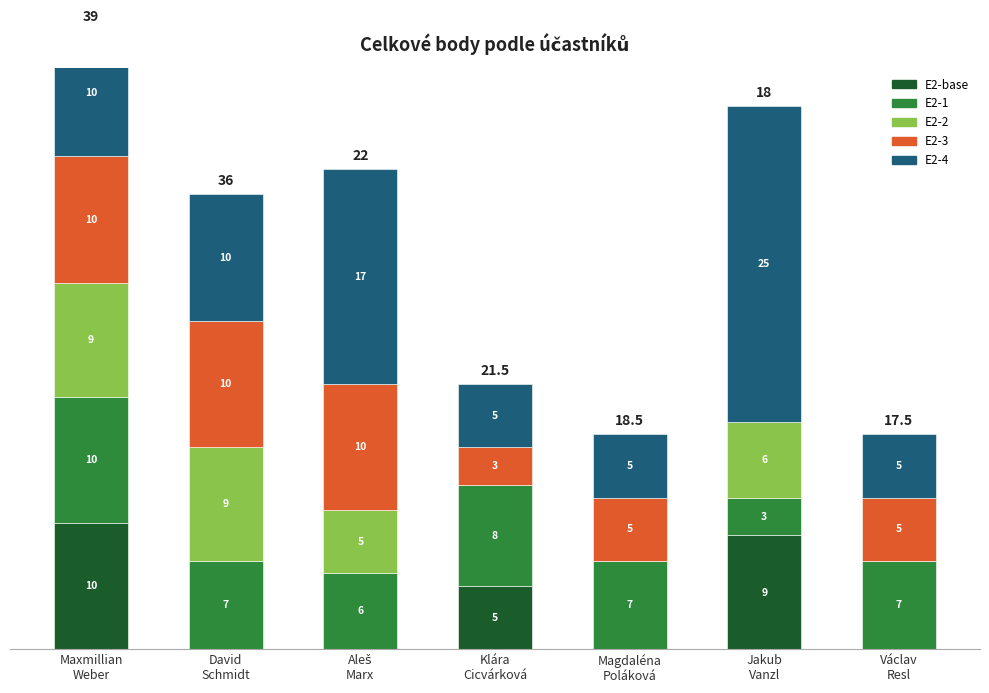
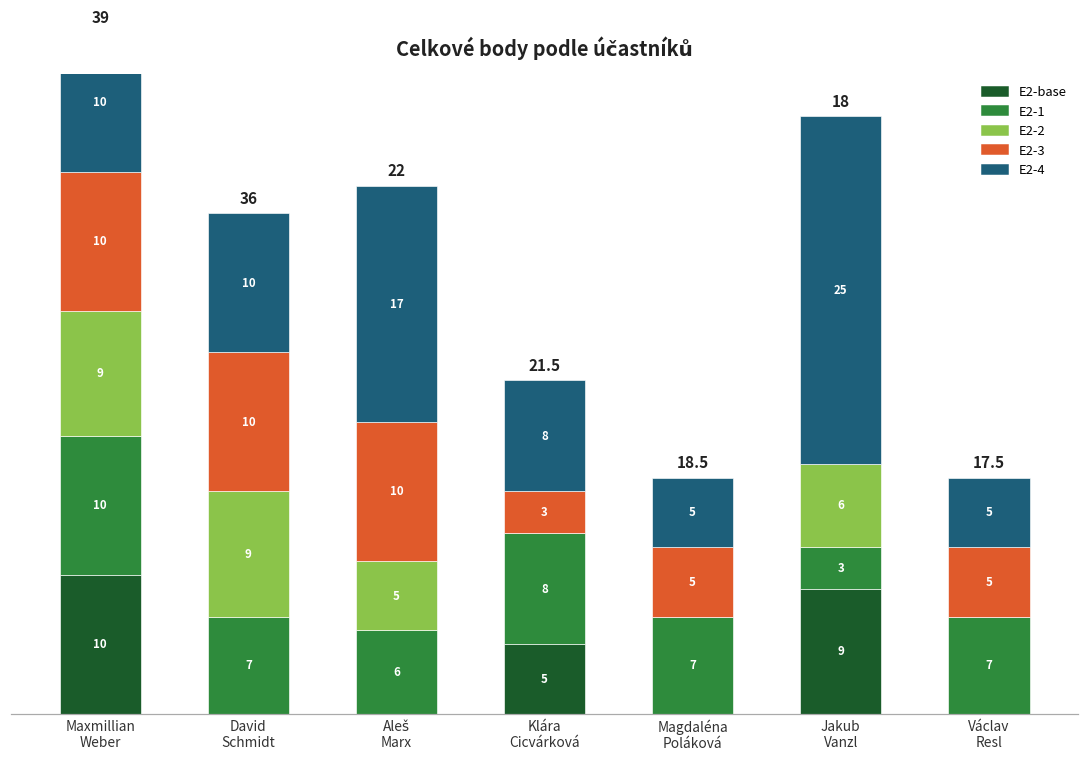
E2-4, Klára Cicvárková: 5 -> 8
